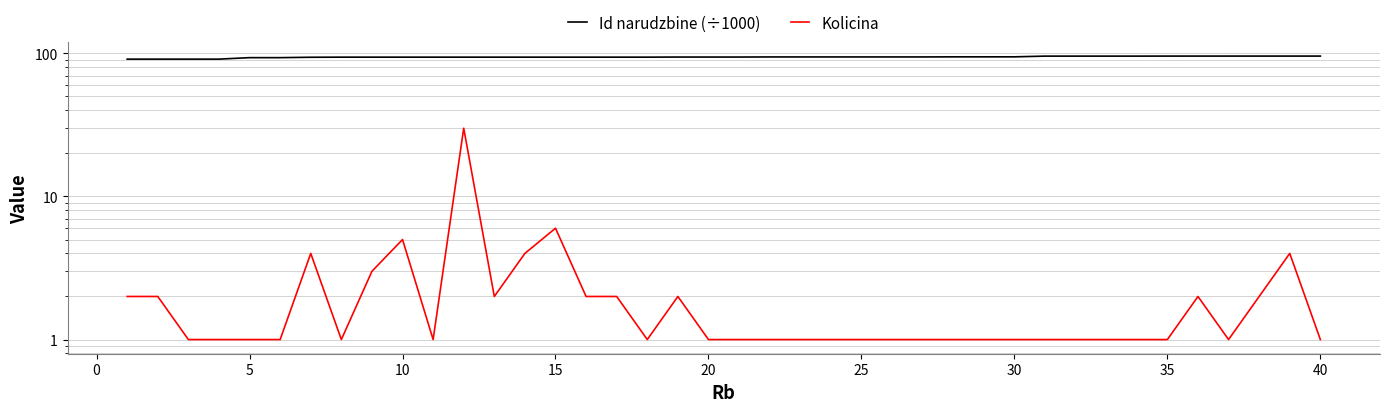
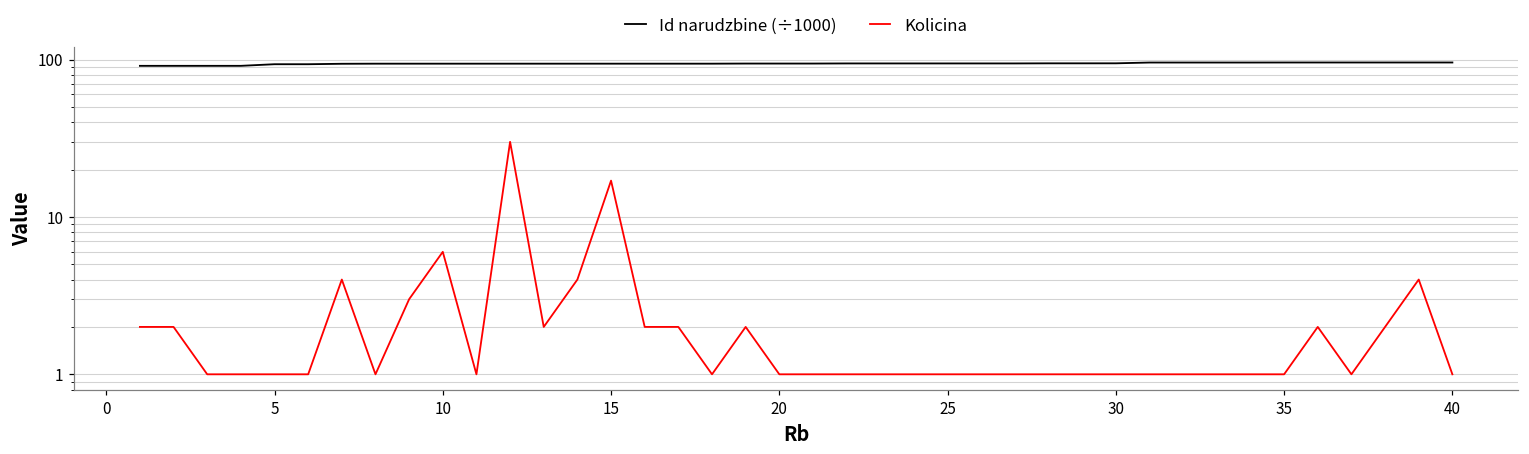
Kolicina, 10: 5 -> 6
Kolicina, 15: 6 -> 17
